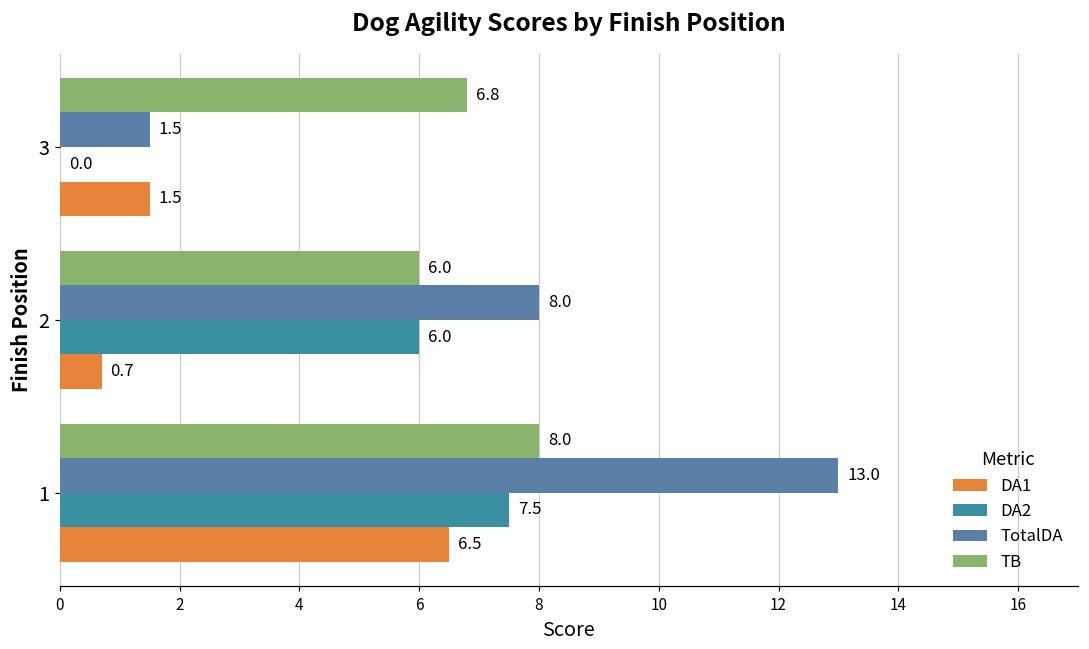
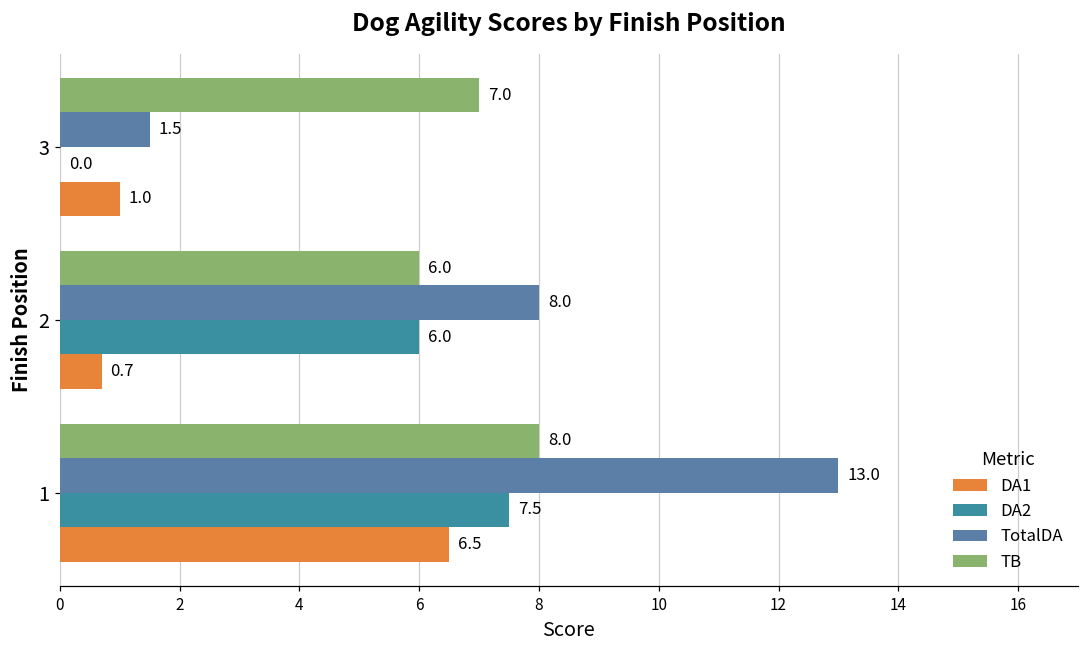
TB, 3: 6.8 -> 7.0
DA1, 3: 1.5 -> 1.0
